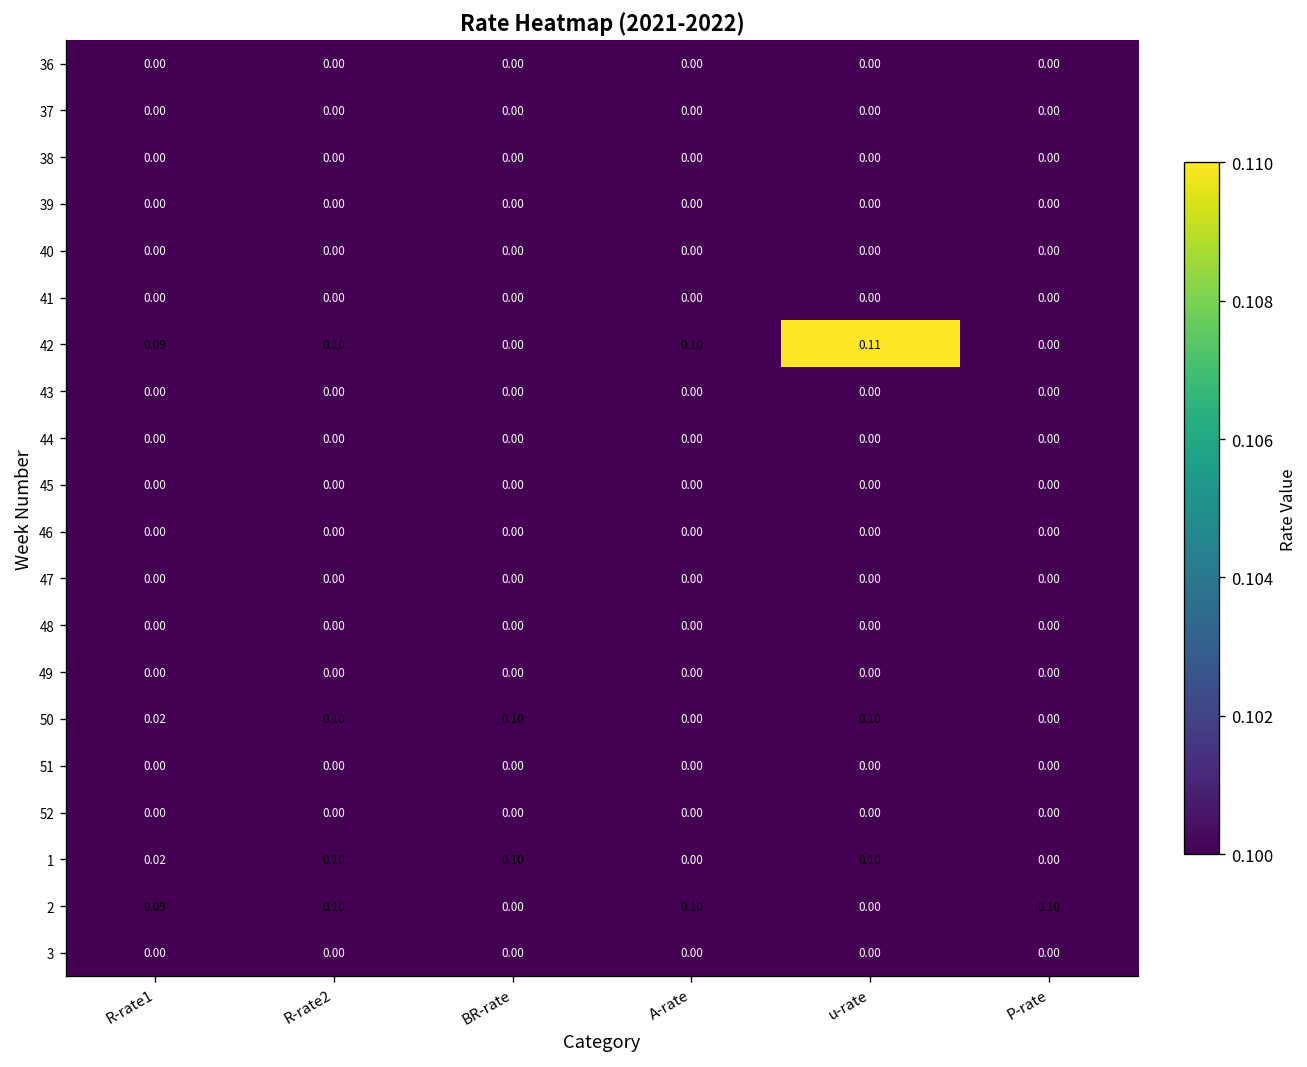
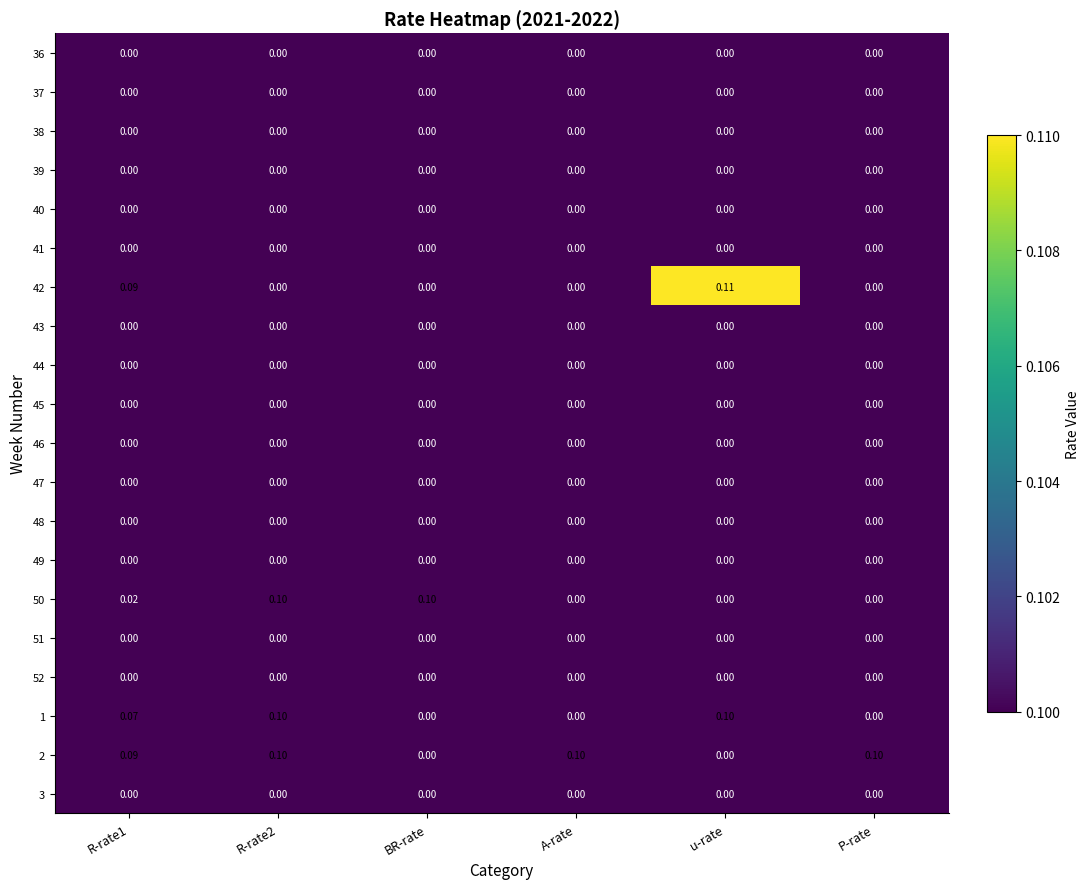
42, R-rate2: 0.10 -> 0.00
42, A-rate: 0.10 -> 0.00
50, u-rate: 0.10 -> 0.00
1, R-rate1: 0.02 -> 0.07
1, BR-rate: 0.10 -> 0.00
